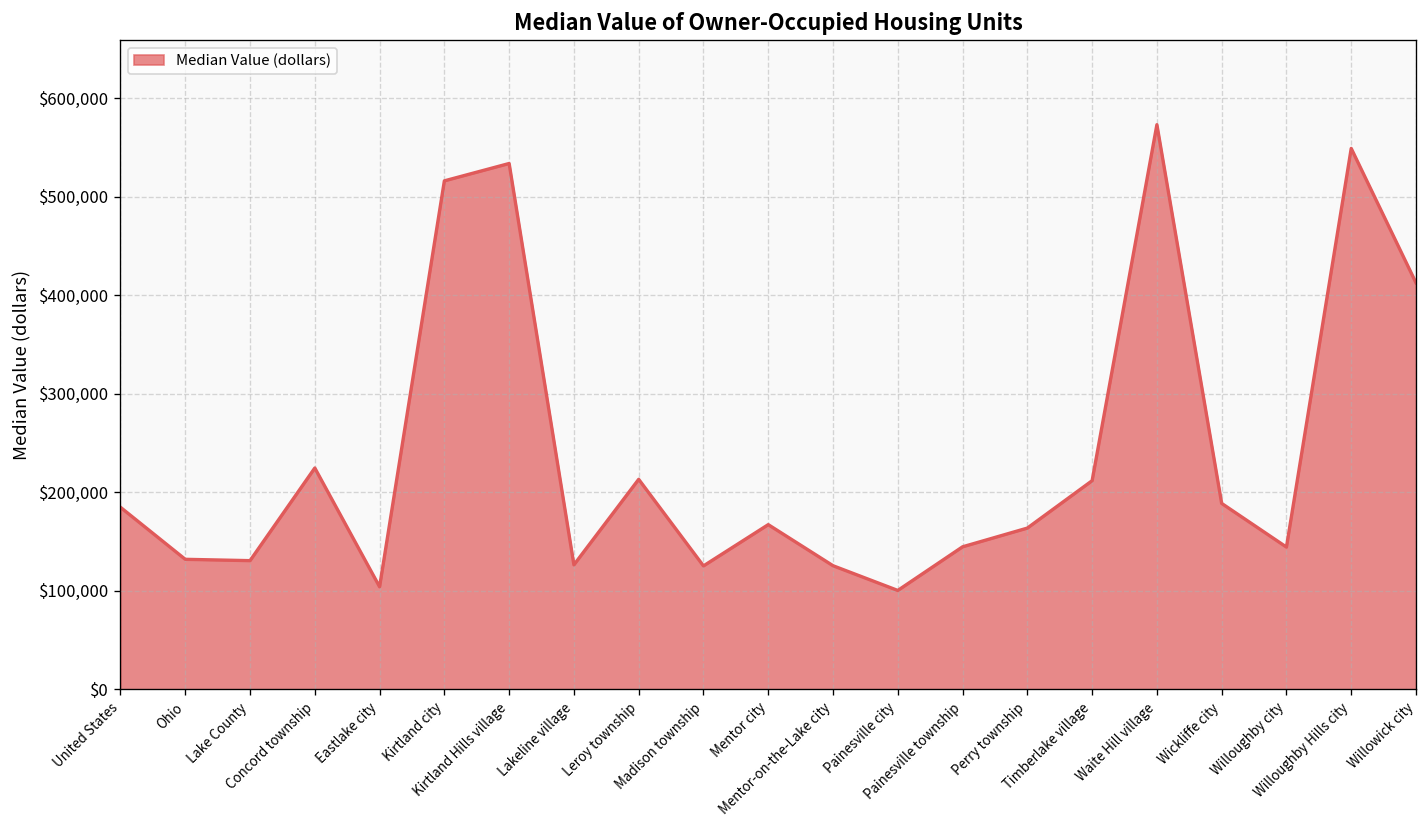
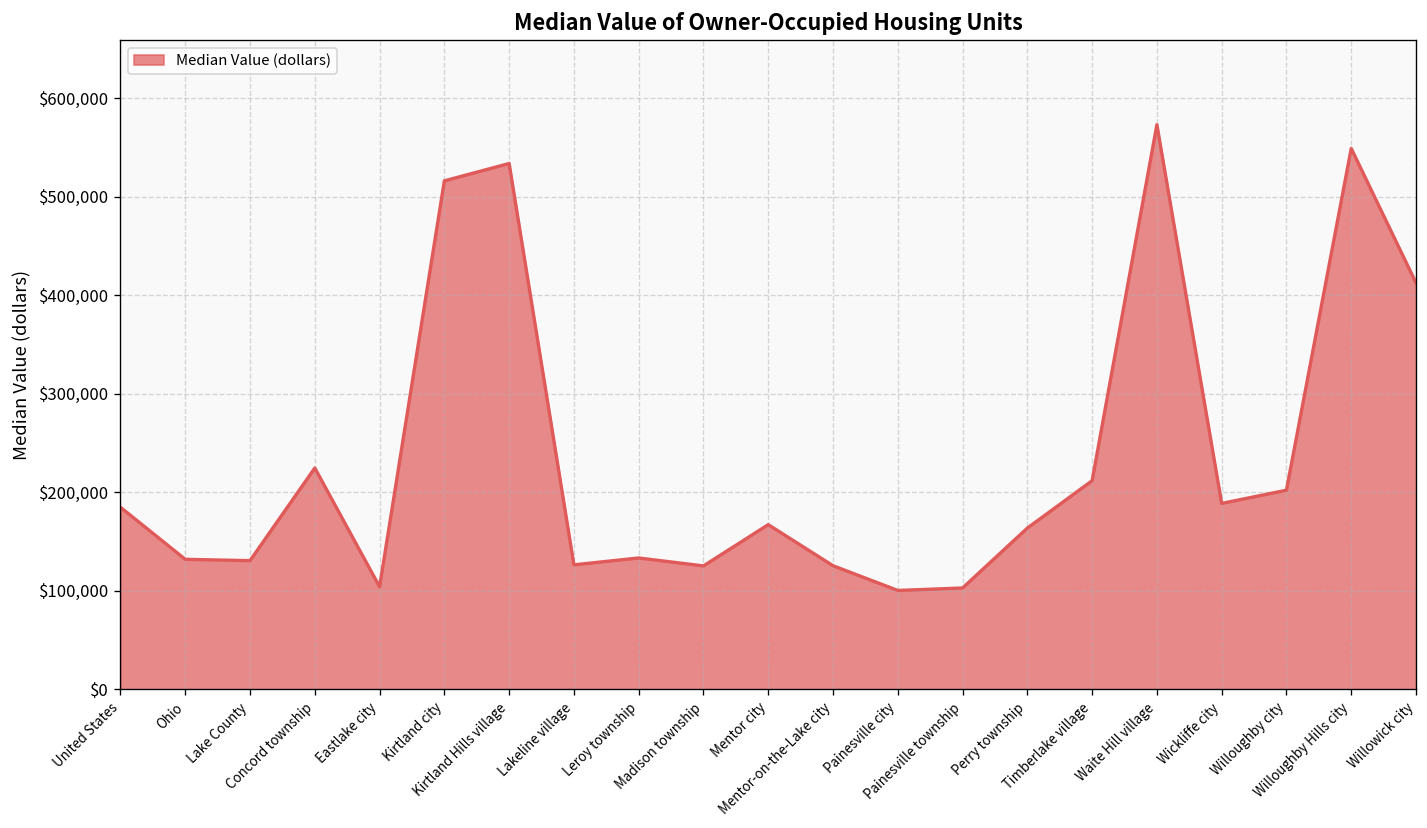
Leroy township: $210,000 -> $130,000
Painesville township: $140,000 -> $100,000
Willoughby city: $140,000 -> $200,000
